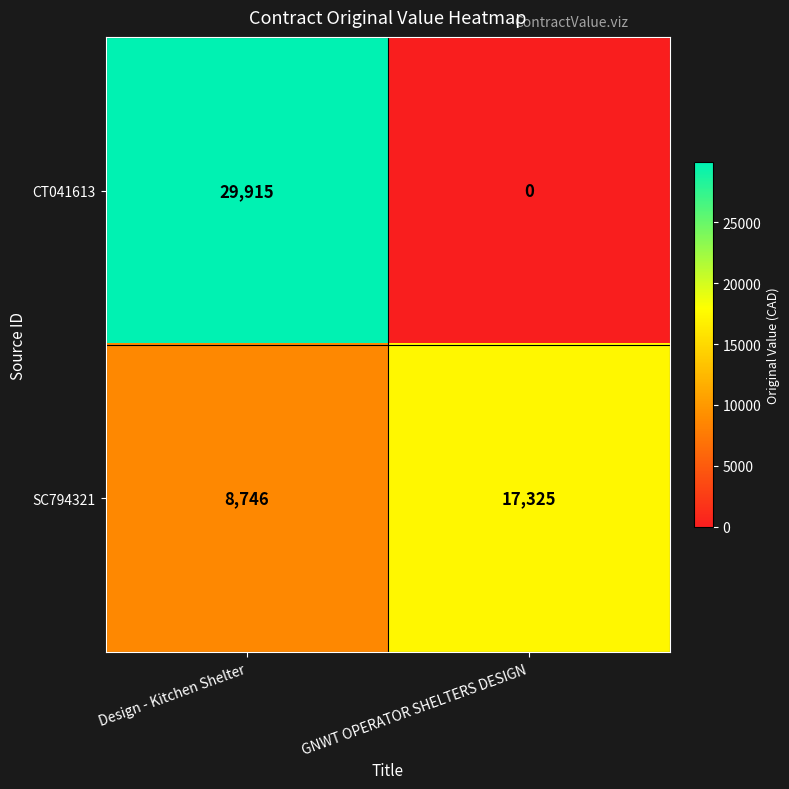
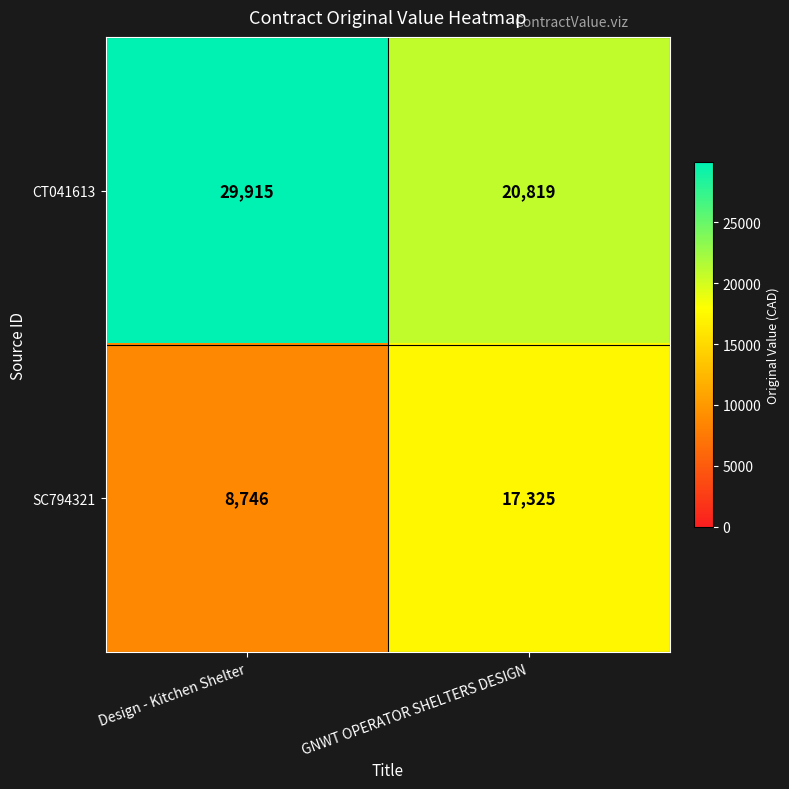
CT041613, GNWT OPERATOR SHELTERS DESIGN: 0 -> 20,819
